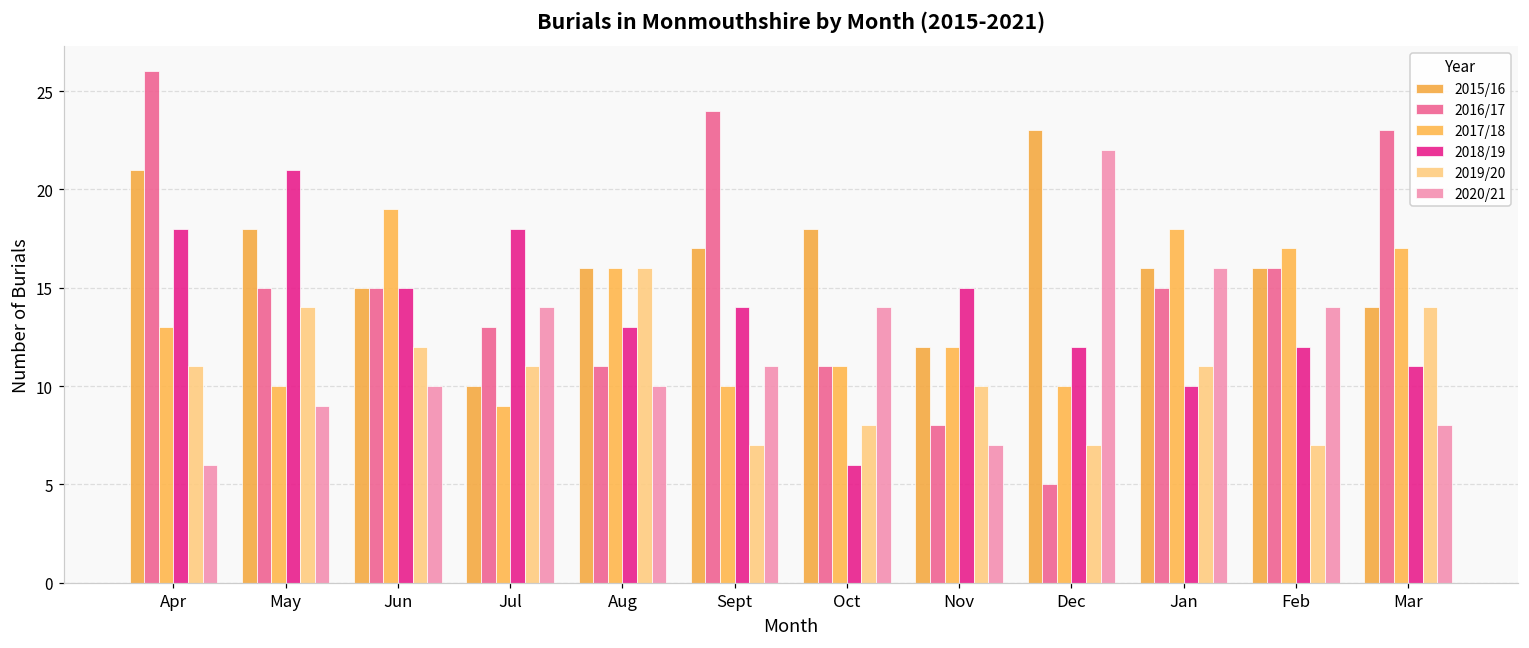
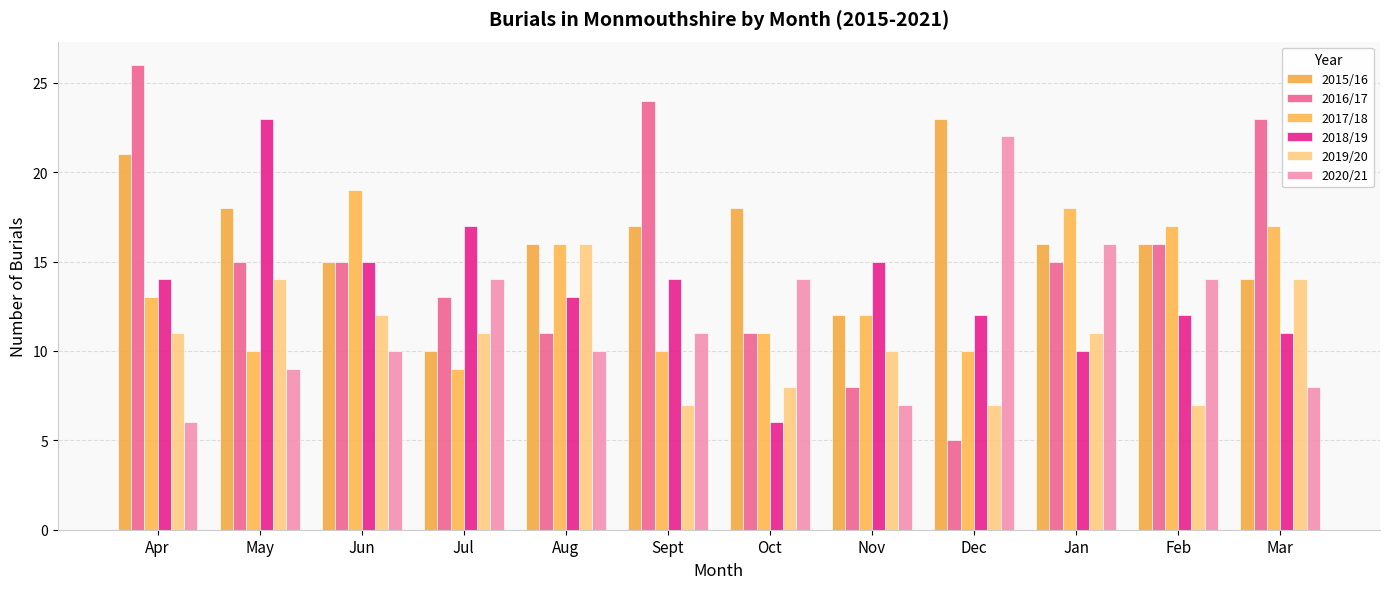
2018/19, Apr: 18 -> 14
2018/19, May: 21 -> 23
2018/19, Jul: 18 -> 17
